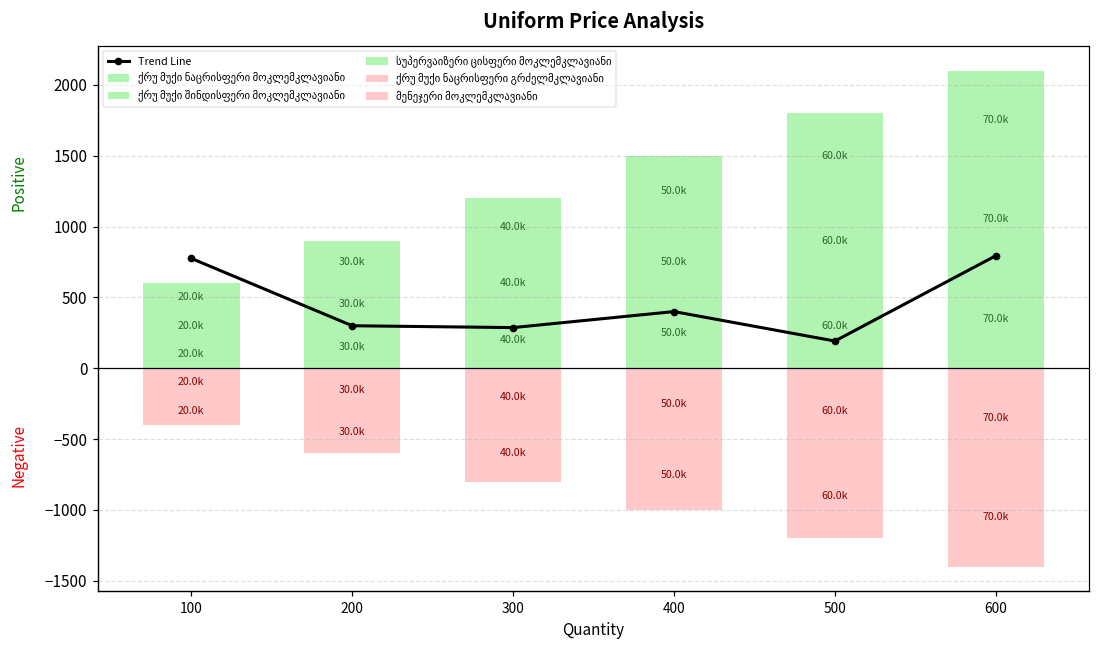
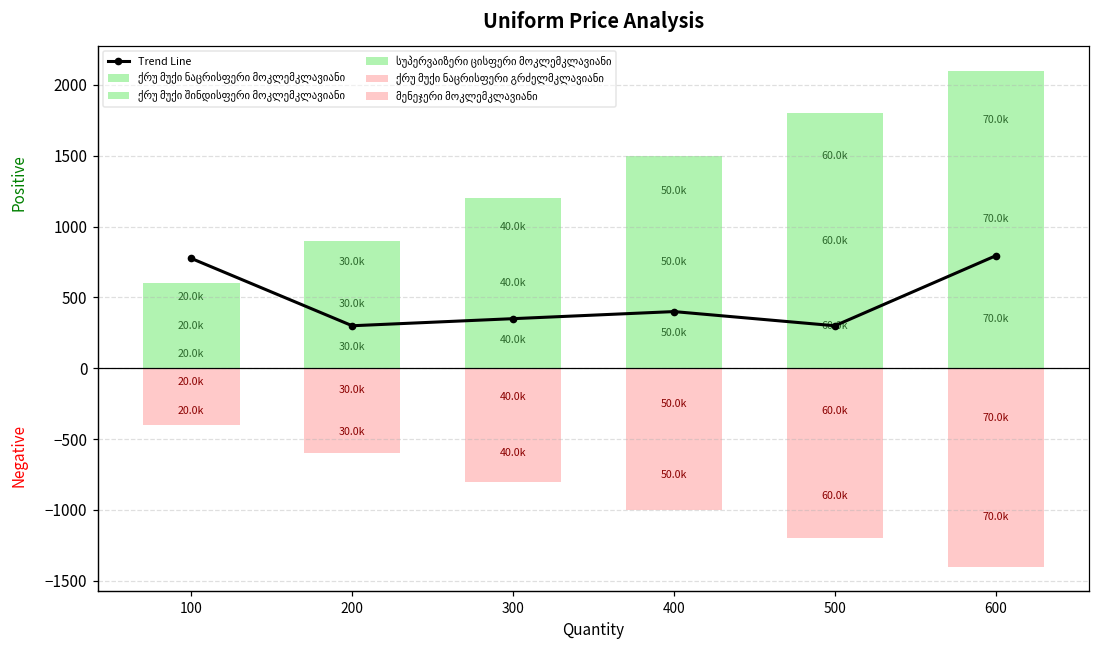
Trend Line, 300: 290 -> 350
Trend Line, 500: 190 -> 300
